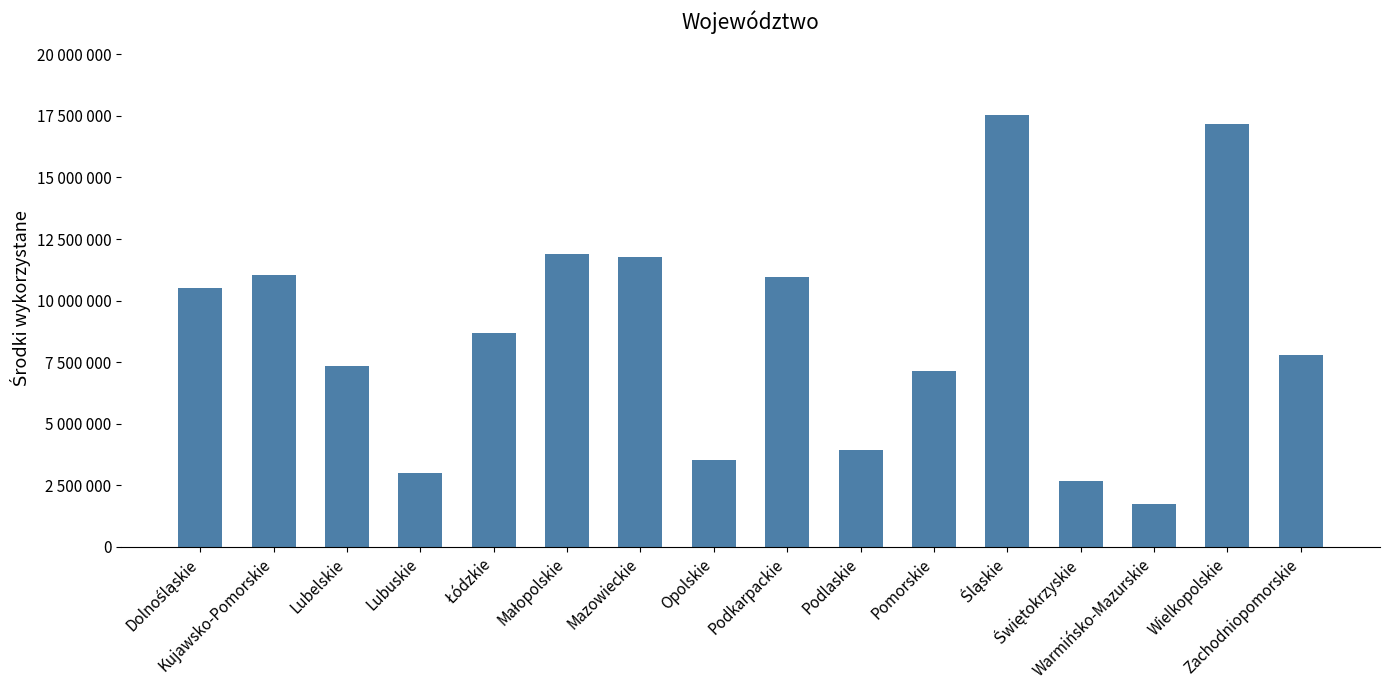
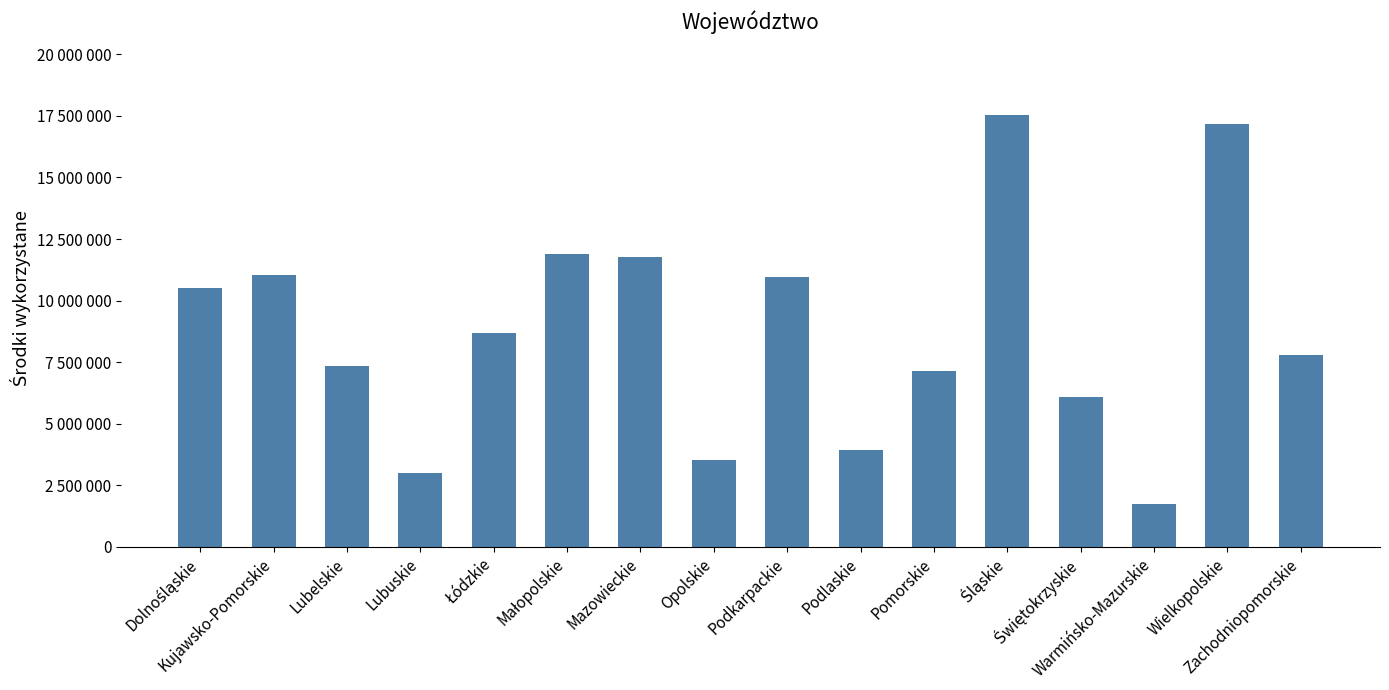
Świętokrzyskie: 2700000 -> 6100000
